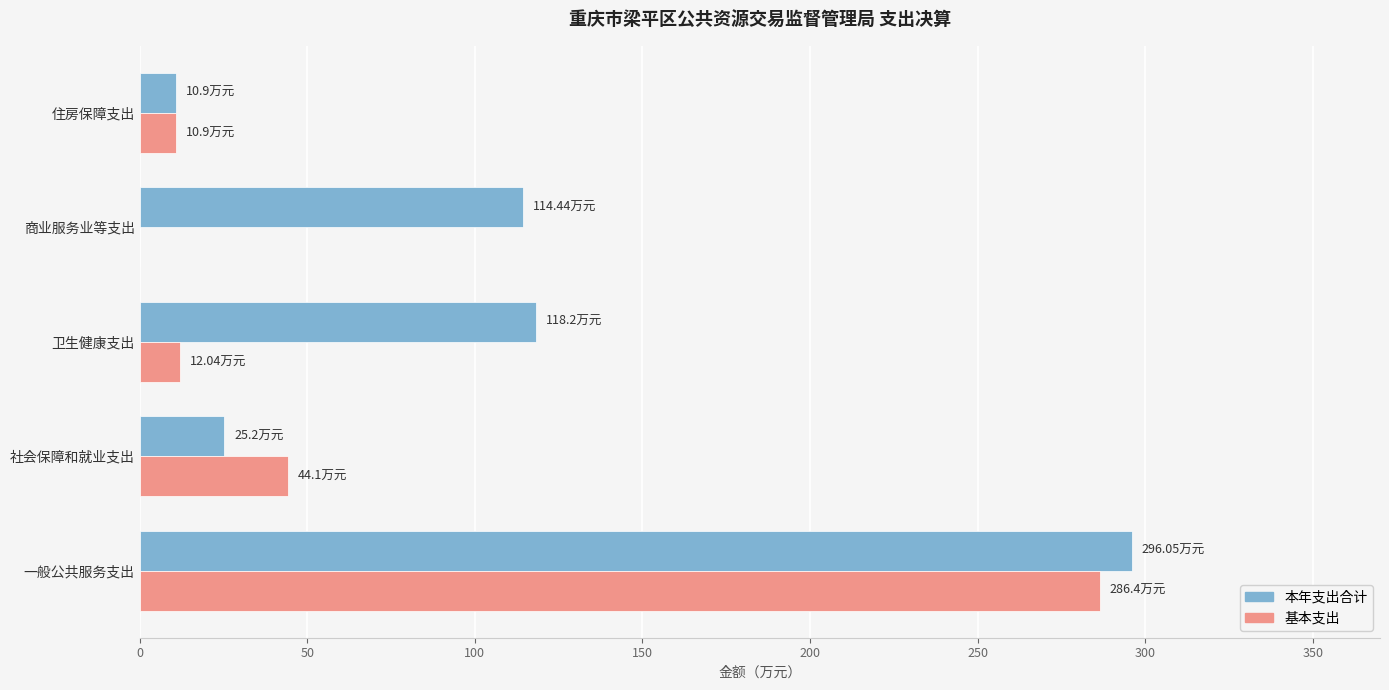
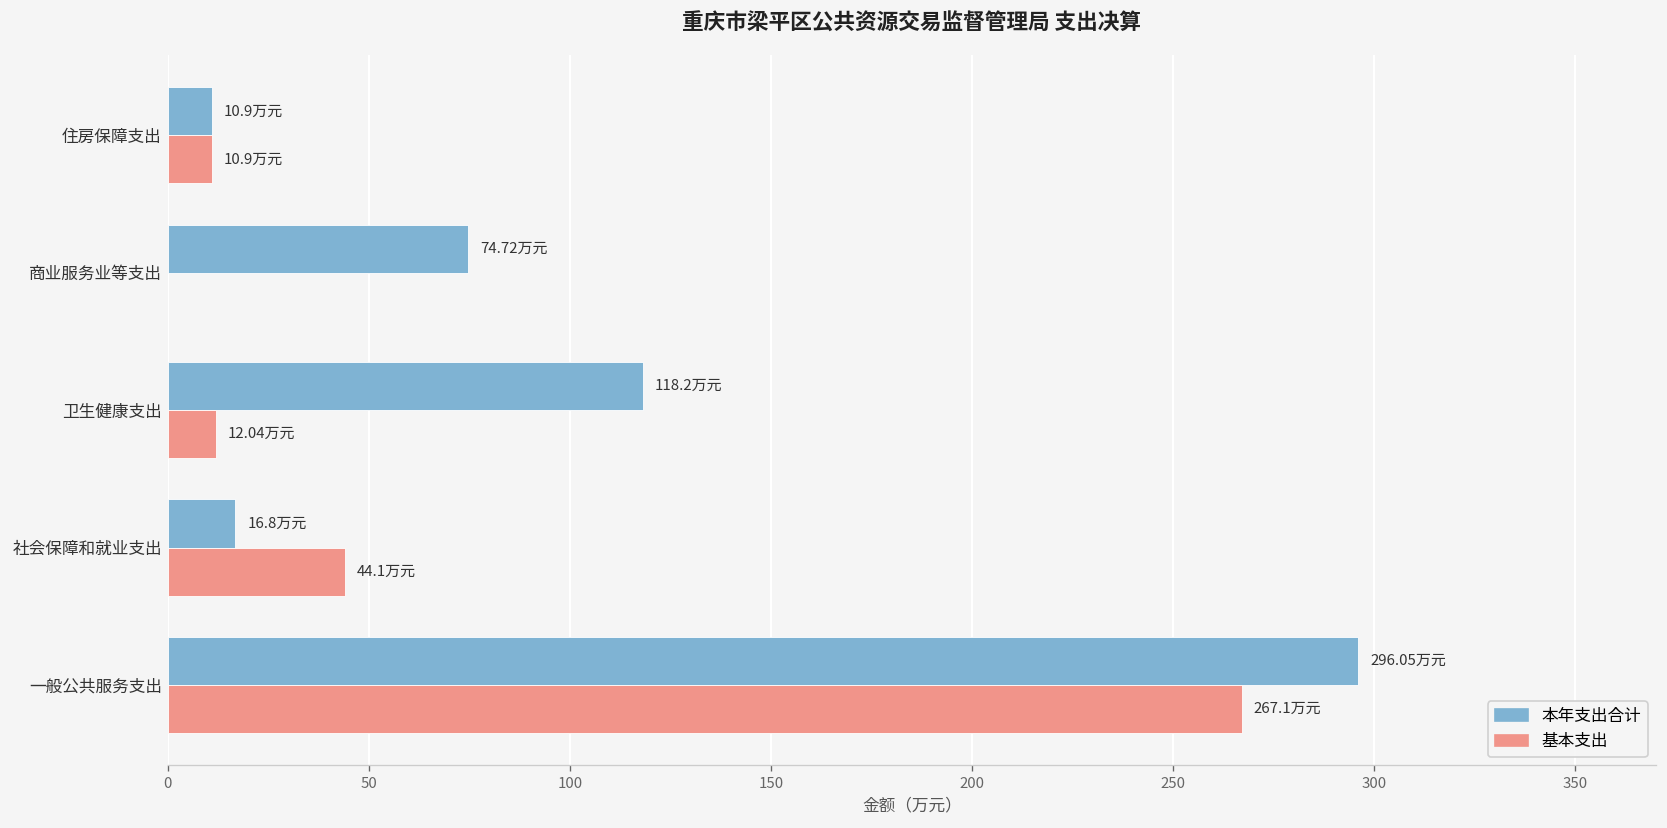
本年支出合计, 商业服务业等支出: 114.44 -> 74.72
本年支出合计, 社会保障和就业支出: 25.2 -> 16.8
基本支出, 一般公共服务支出: 286.4 -> 267.1
